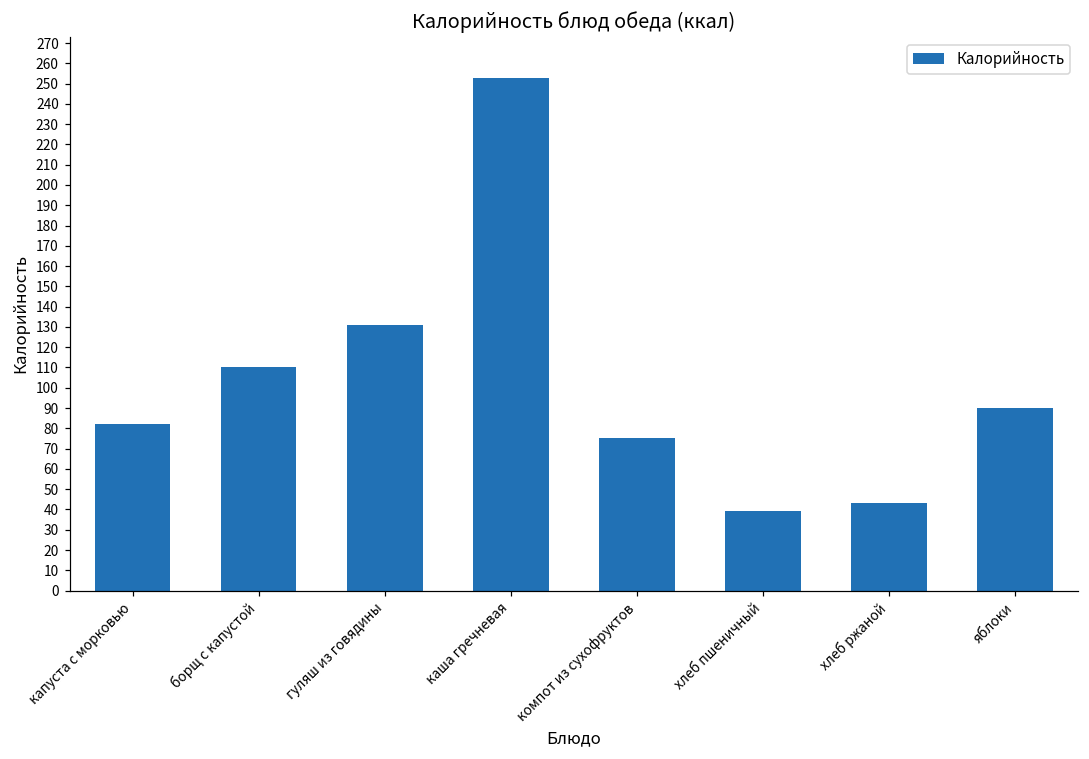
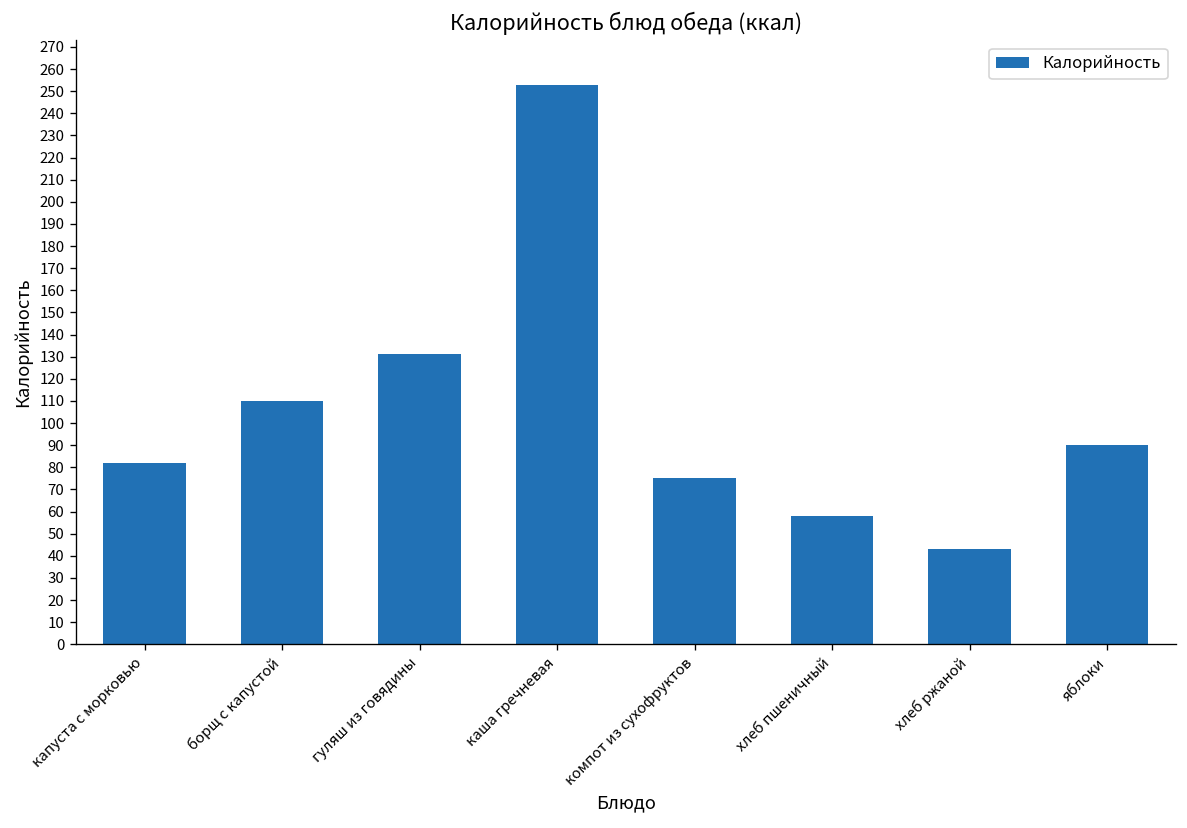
хлеб пшеничный: 39 -> 58
